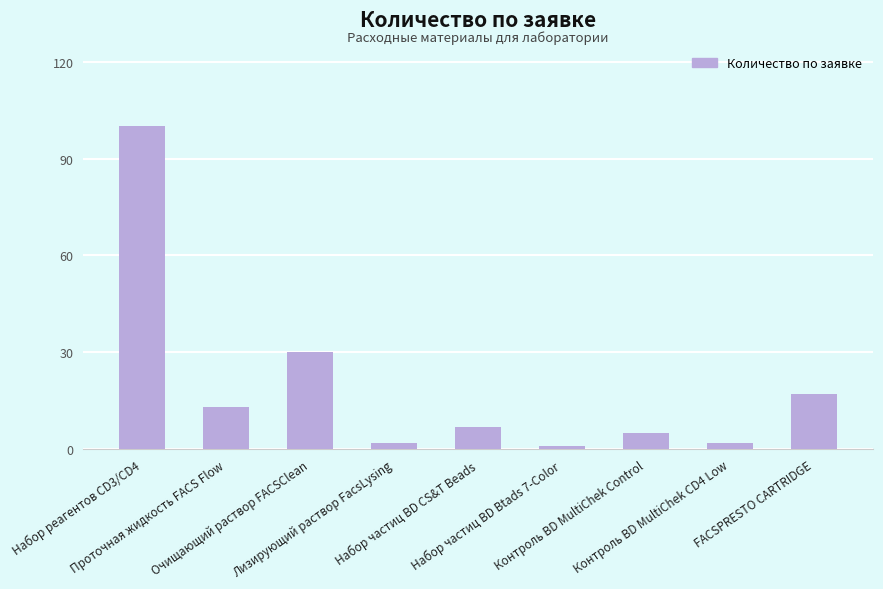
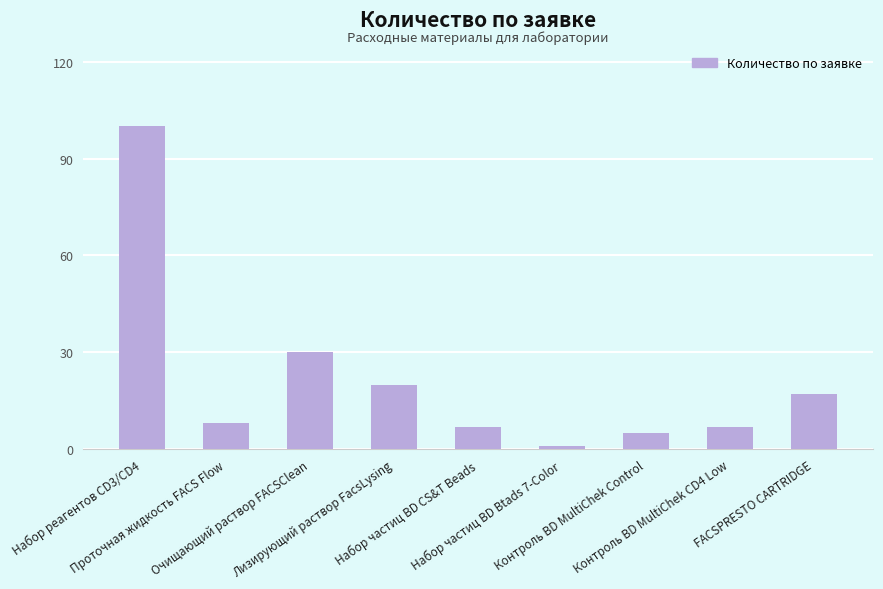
Проточная жидкость FACS Flow: 13 -> 8
Лизирующий раствор FacsLysing: 2 -> 20
Контроль BD MultiChek CD4 Low: 2 -> 7
